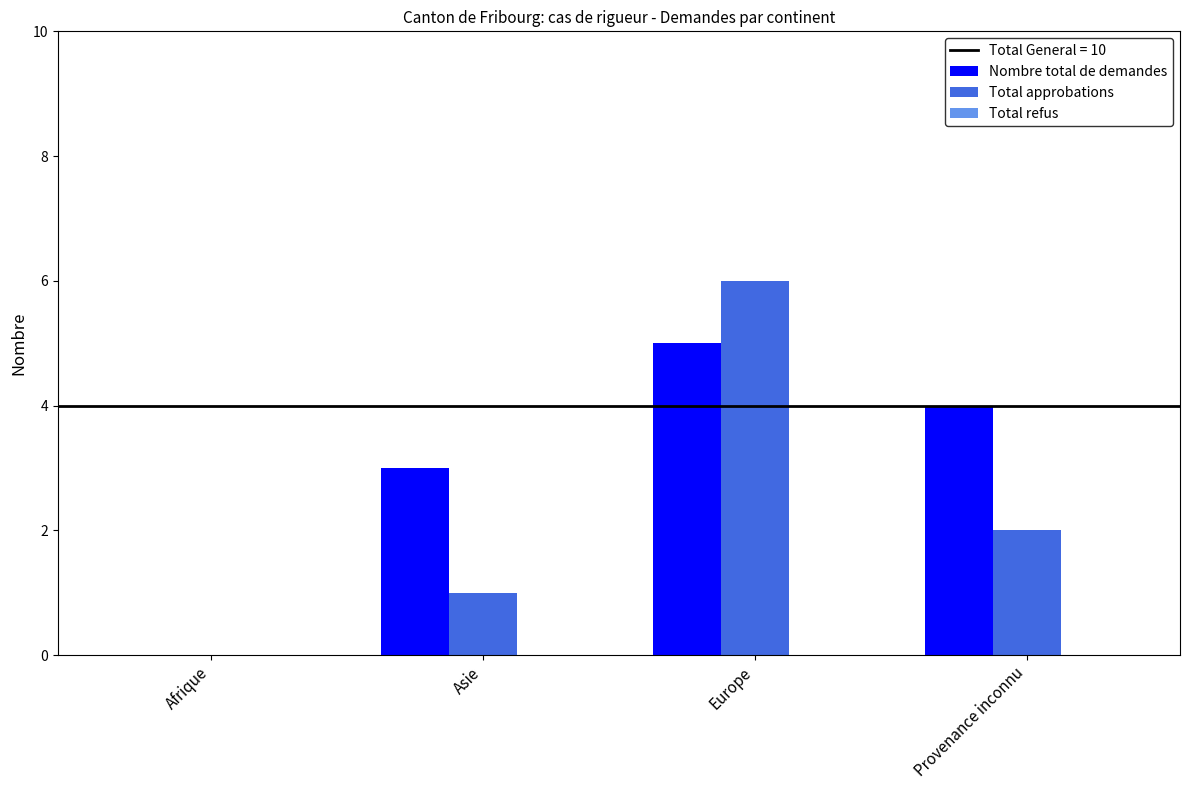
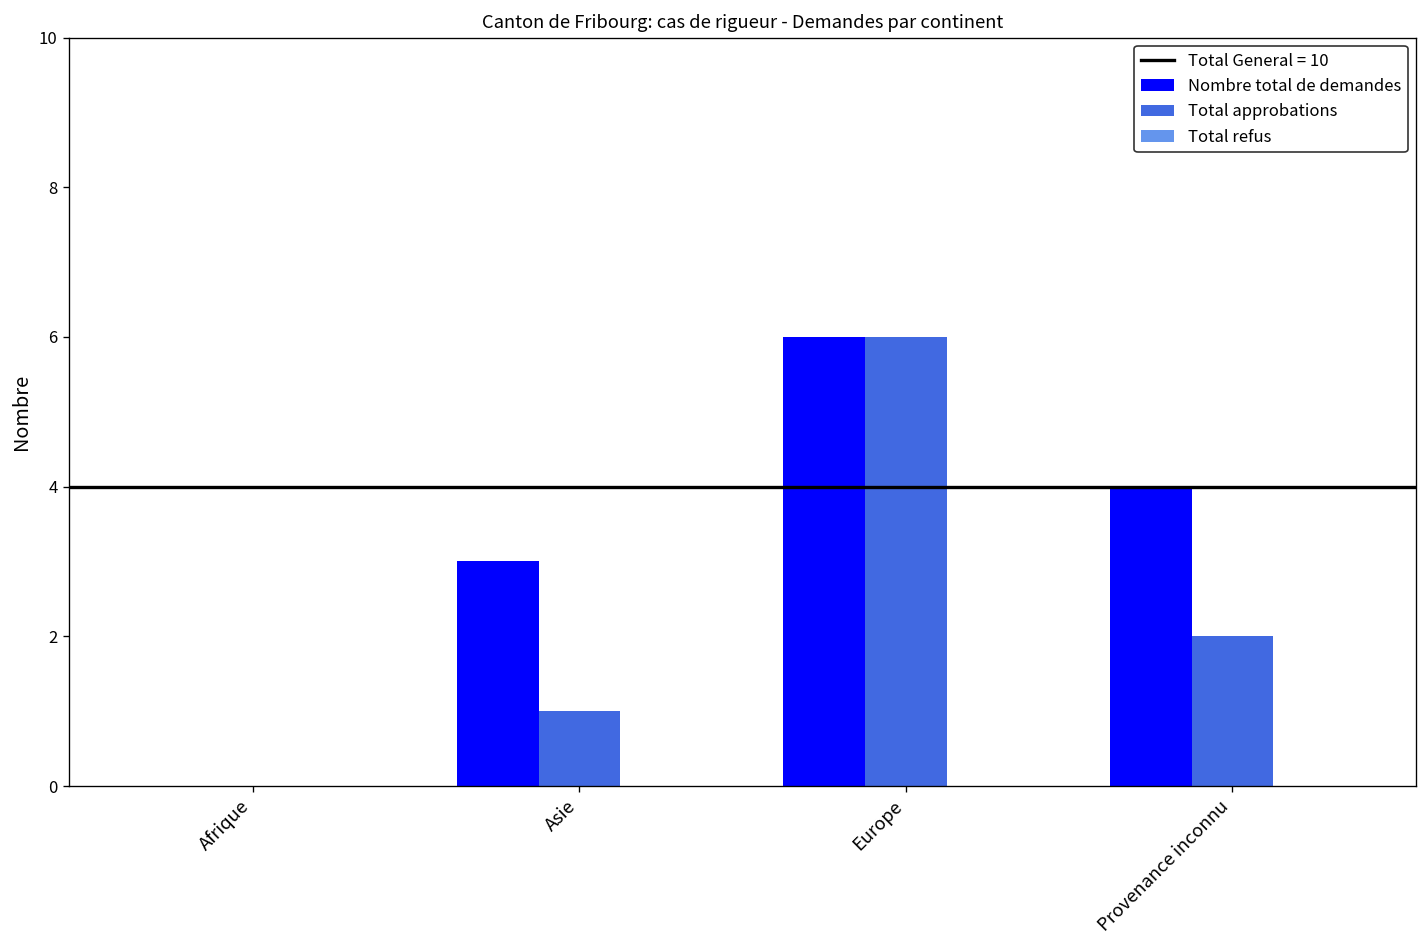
Nombre total de demandes, Europe: 5 -> 6
